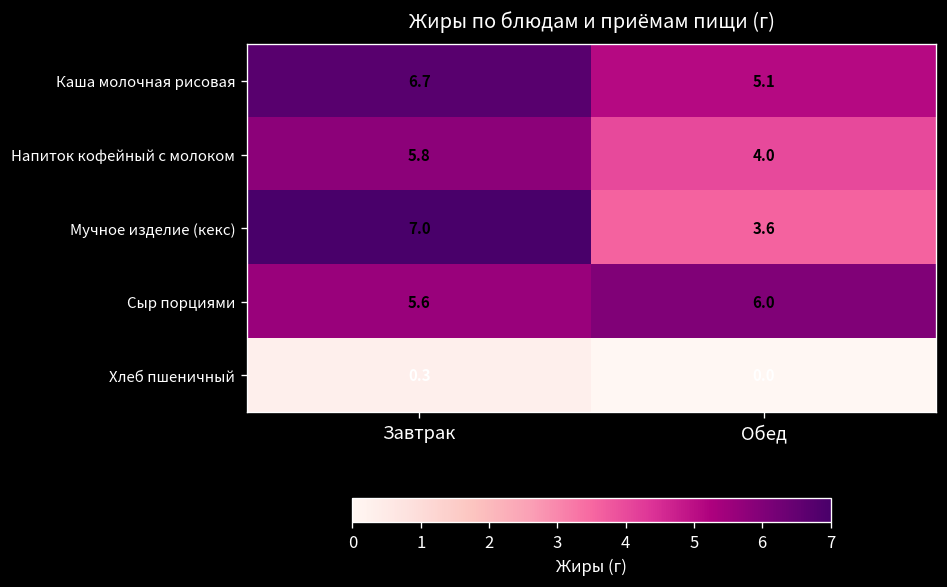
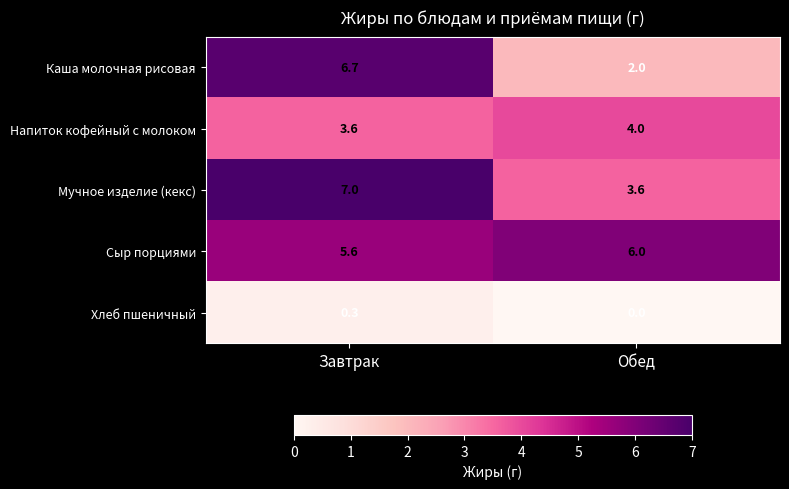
Каша молочная рисовая, Обед: 5.1 -> 2.0
Напиток кофейный с молоком, Завтрак: 5.8 -> 3.6
